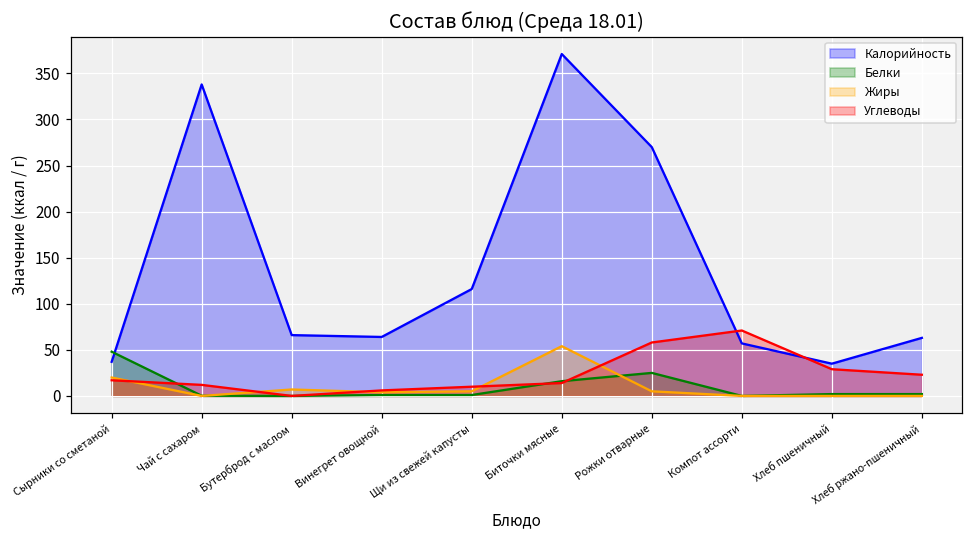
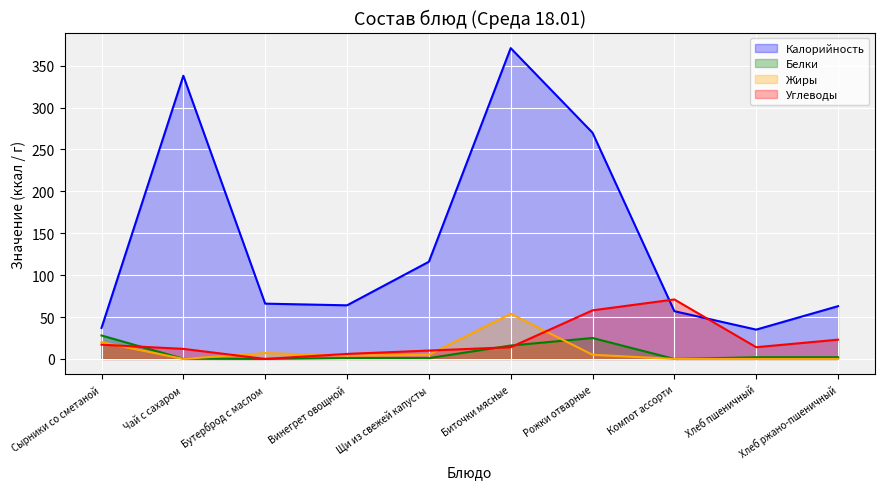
Белки, Сырники со сметаной: 50 -> 30
Углеводы, Хлеб пшеничный: 30 -> 10
